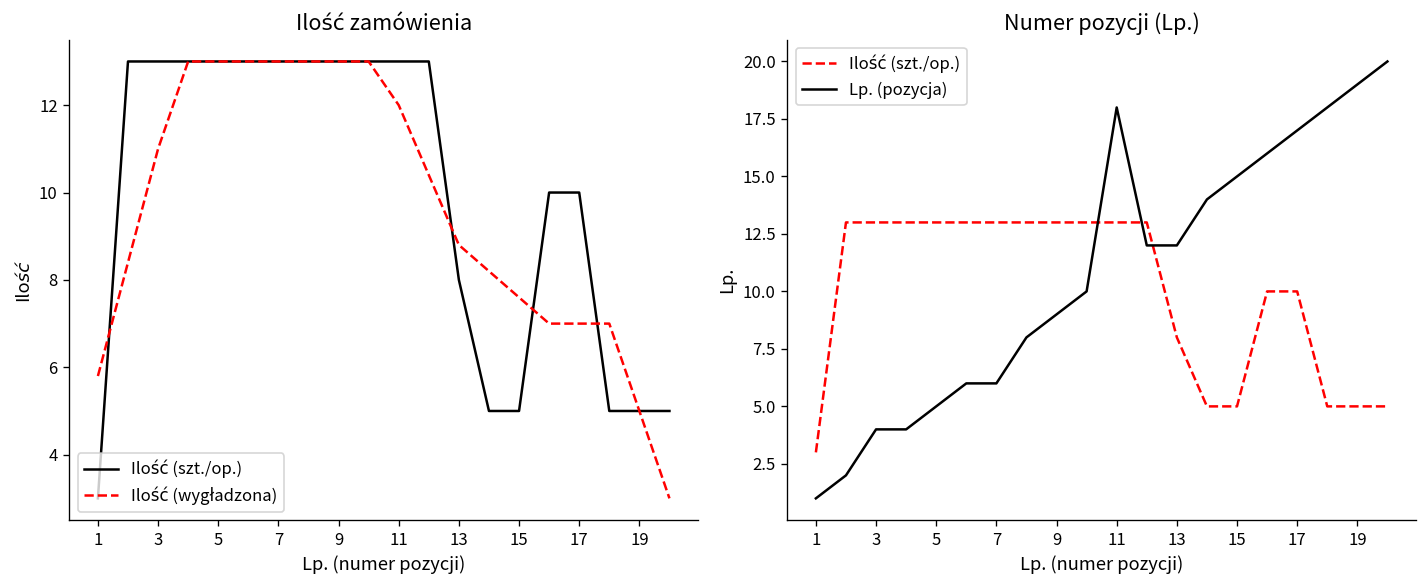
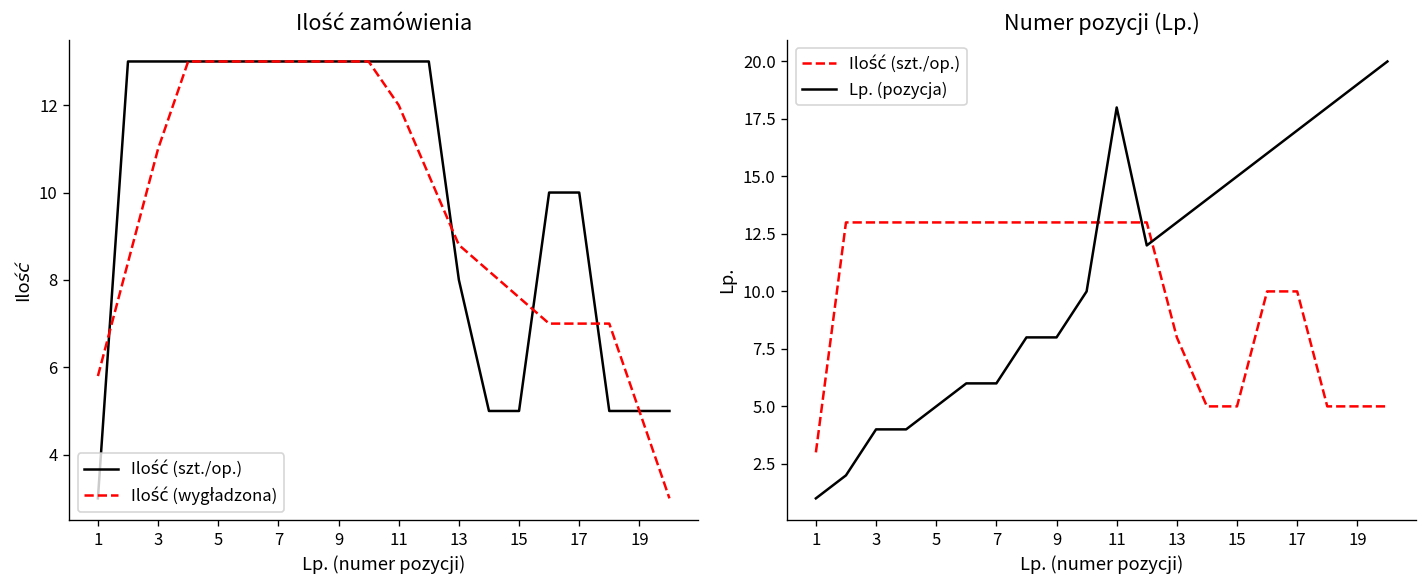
Numer pozycji (Lp.), Lp. (pozycja), 9: 9 -> 8
Numer pozycji (Lp.), Lp. (pozycja), 13: 12 -> 13
